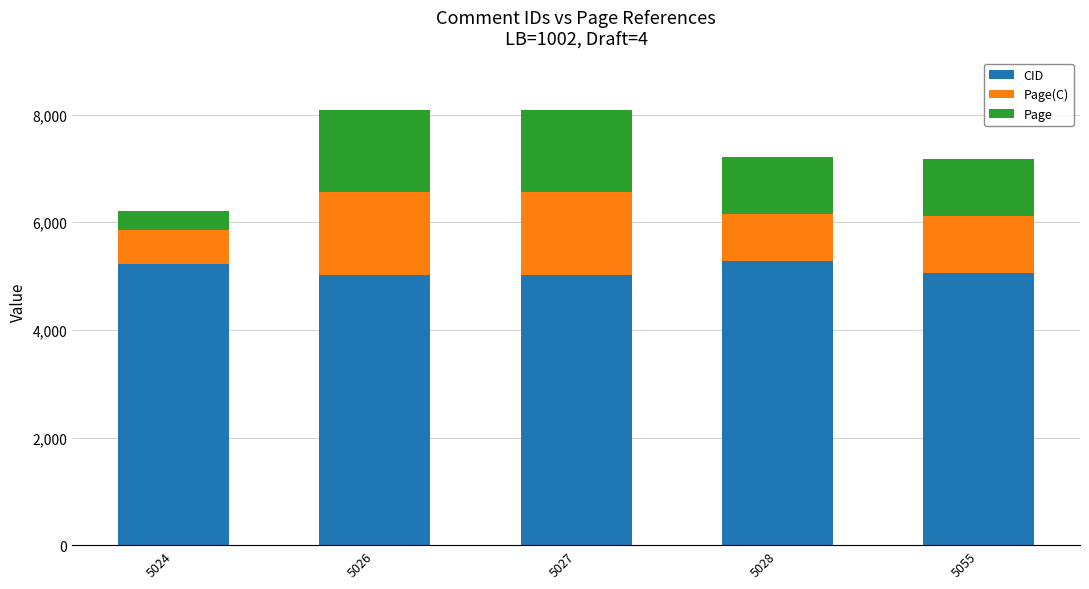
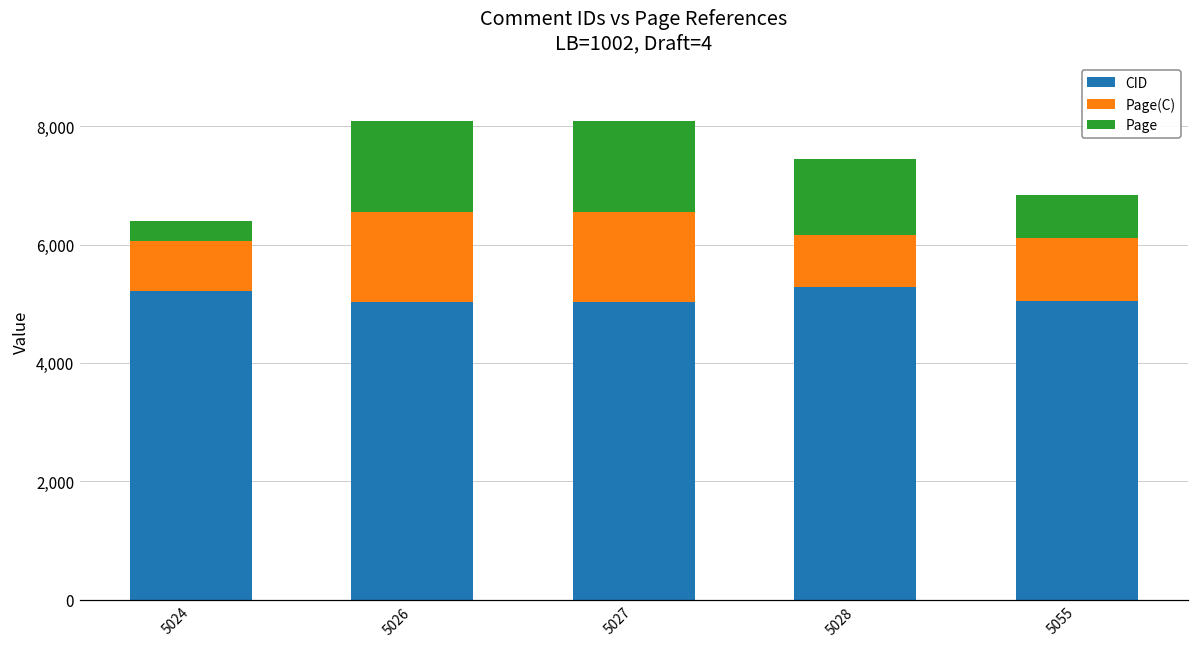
Page(C), 5024: 600 -> 800
Page, 5028: 1,100 -> 1,300
Page, 5055: 1,100 -> 700
